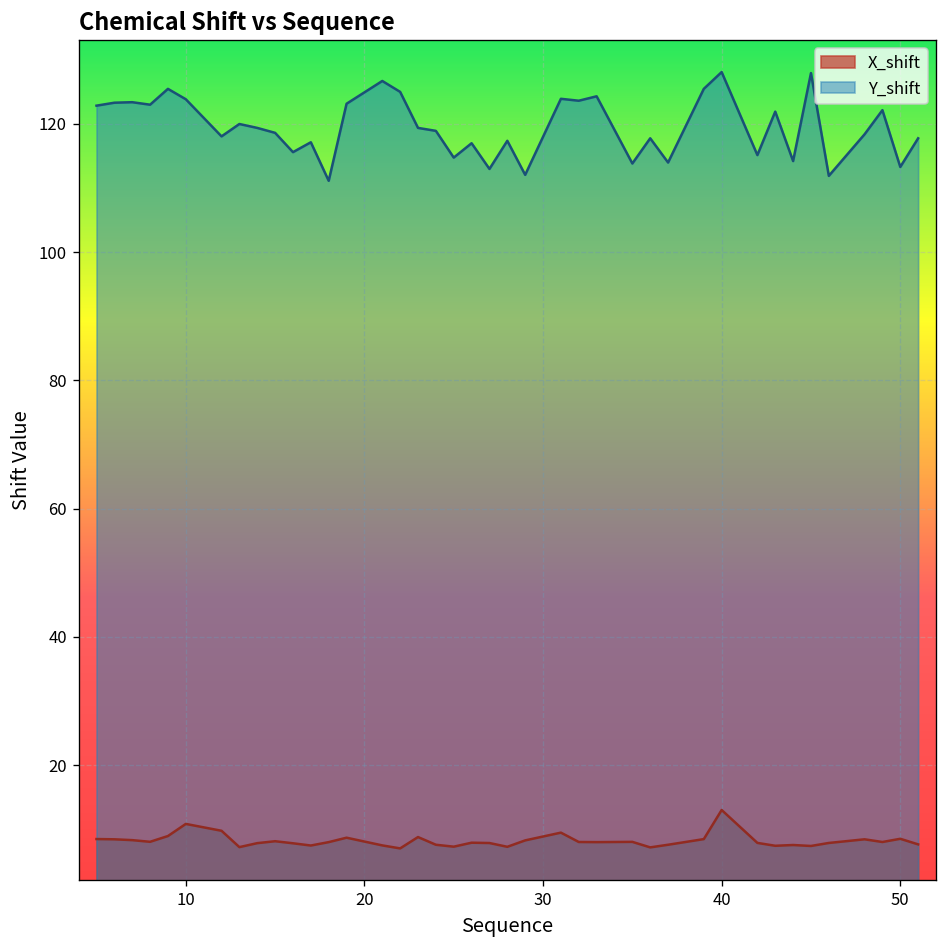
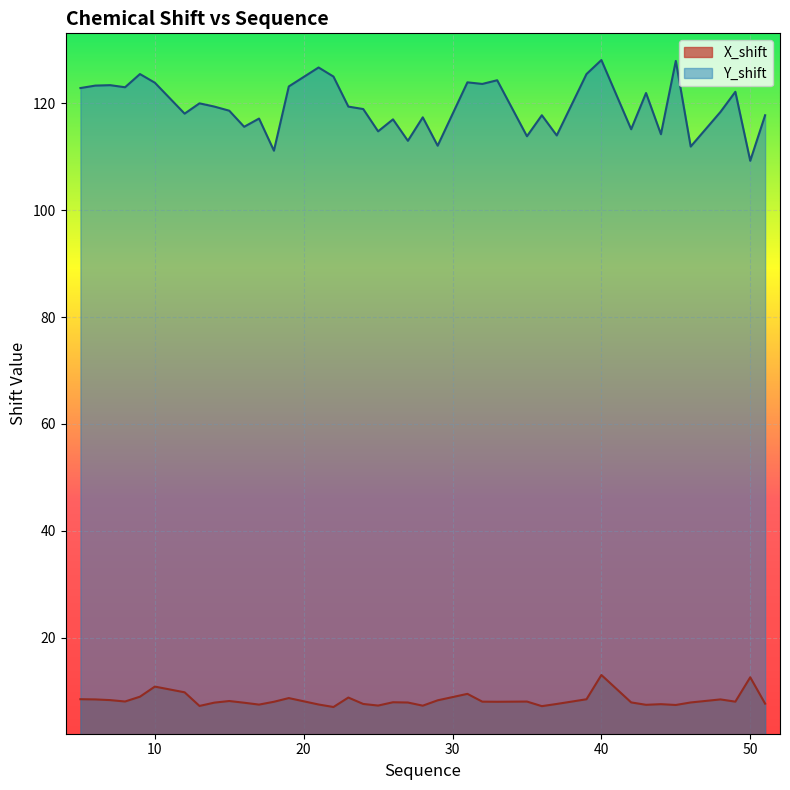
X_shift, 50: 9 -> 13
Y_shift, 50: 113 -> 109
